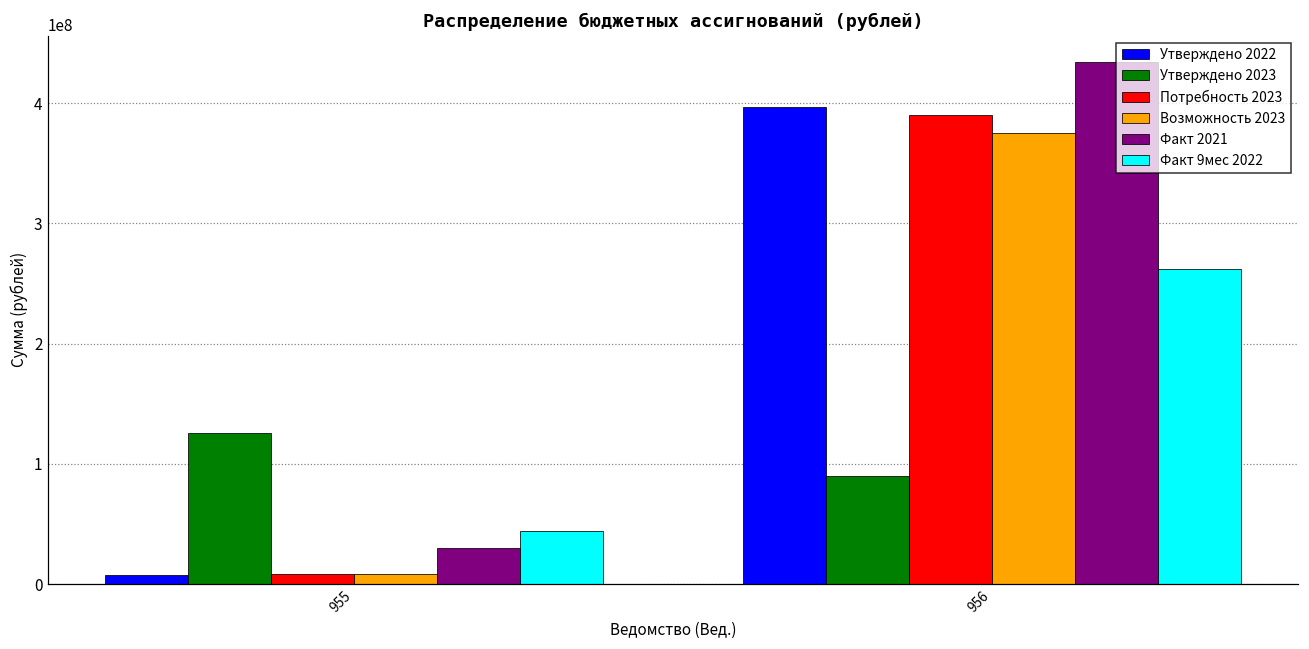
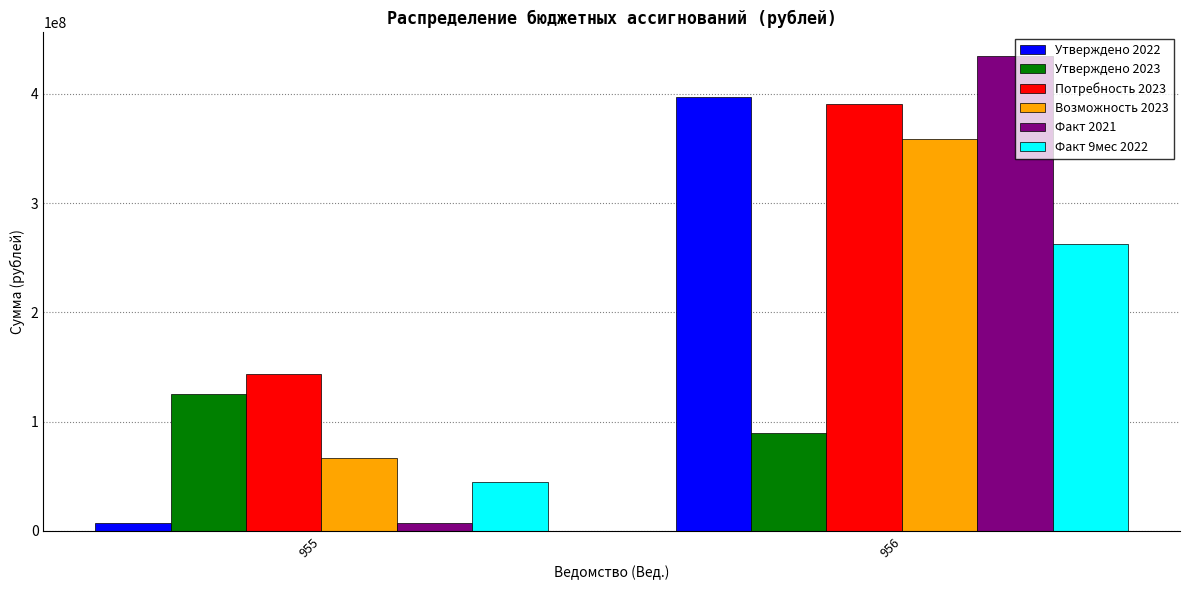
Потребность 2023, 955: 9000000 -> 144000000
Возможность 2023, 955: 8000000 -> 67000000
Факт 2021, 955: 30000000 -> 7000000
Возможность 2023, 956: 375000000 -> 359000000
